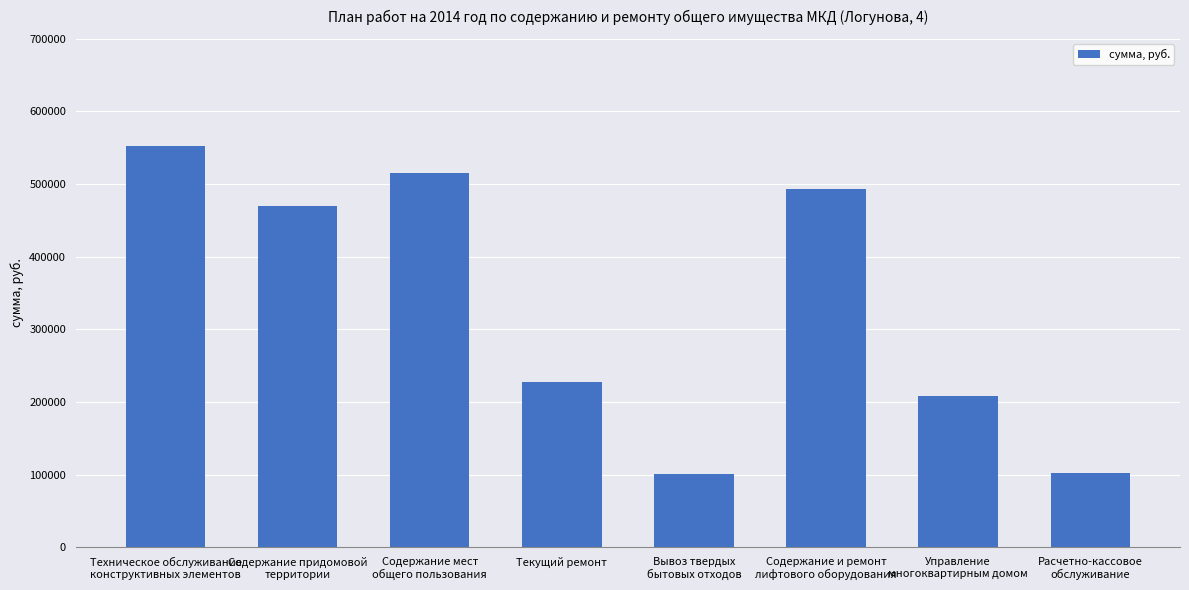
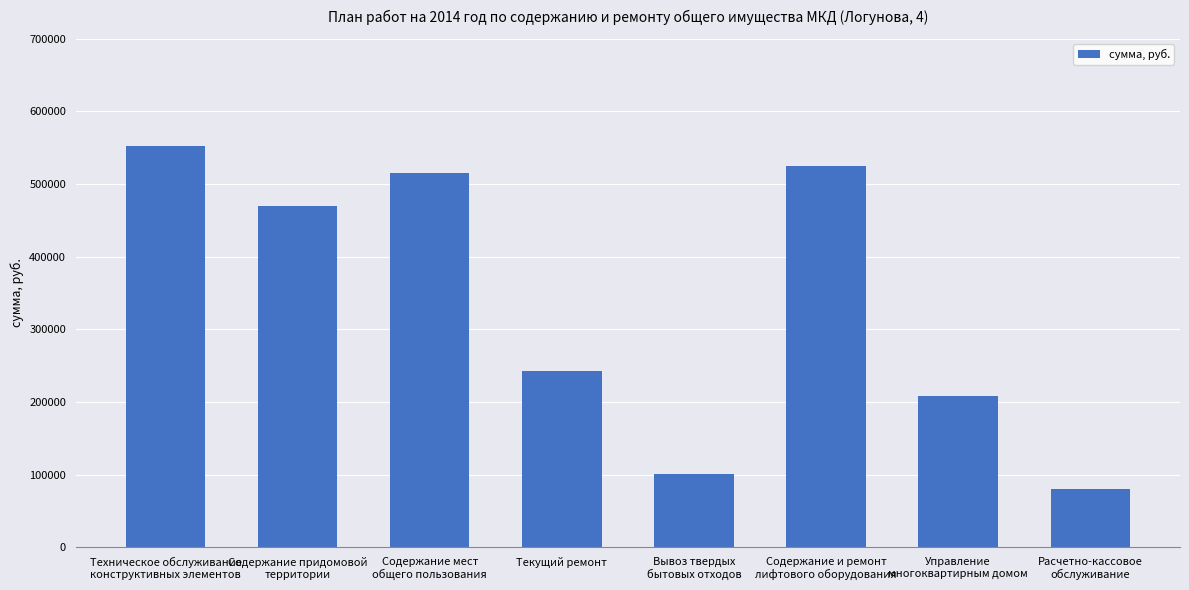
Текущий ремонт: 230000 -> 240000
Содержание и ремонт лифтового оборудования: 490000 -> 520000
Расчетно-кассовое обслуживание: 100000 -> 80000
